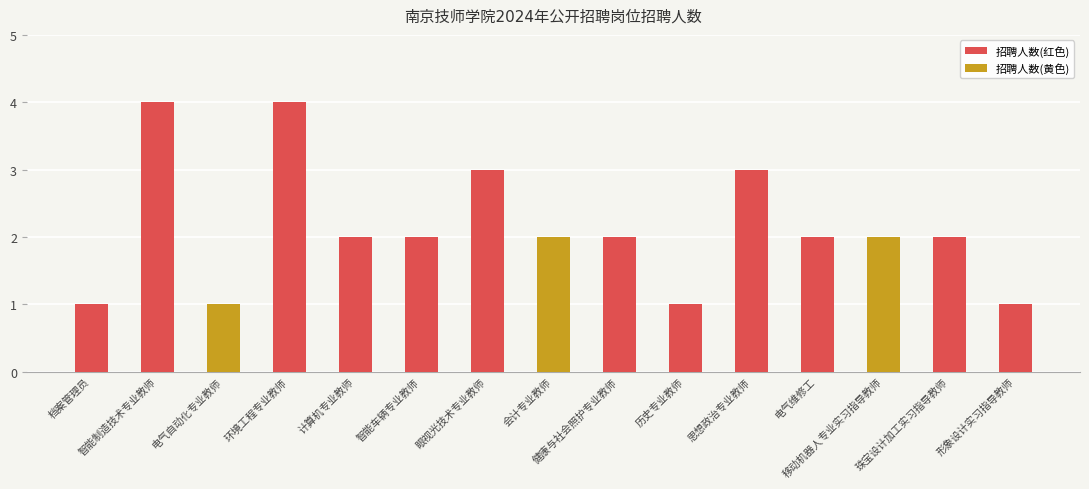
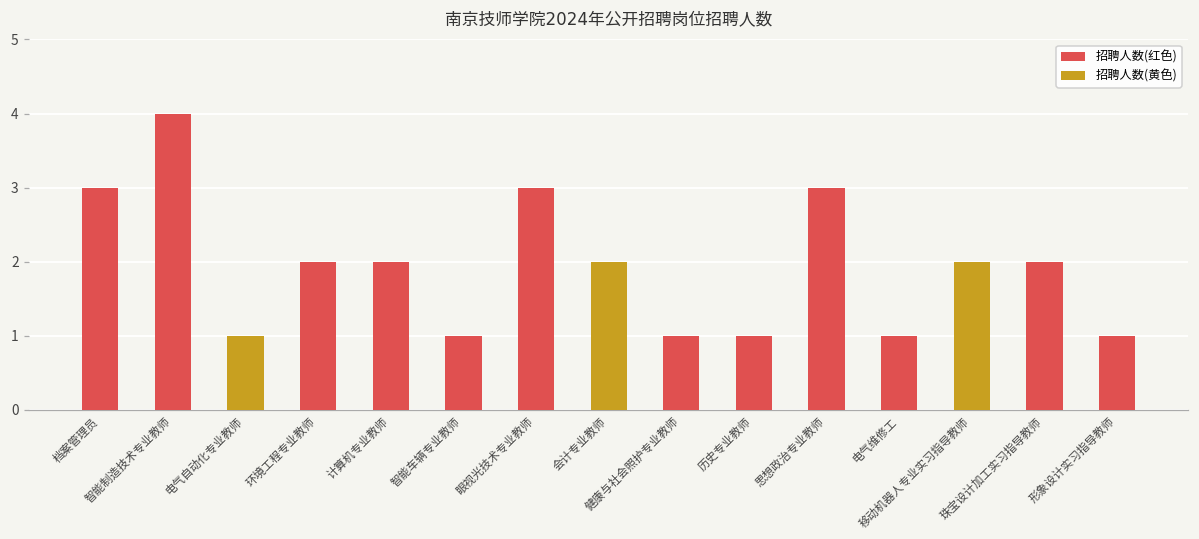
档案管理员: 1 -> 3
环境工程专业教师: 4 -> 2
智能车辆专业教师: 2 -> 1
健康与社会照护专业教师: 2 -> 1
电气维修工: 2 -> 1
